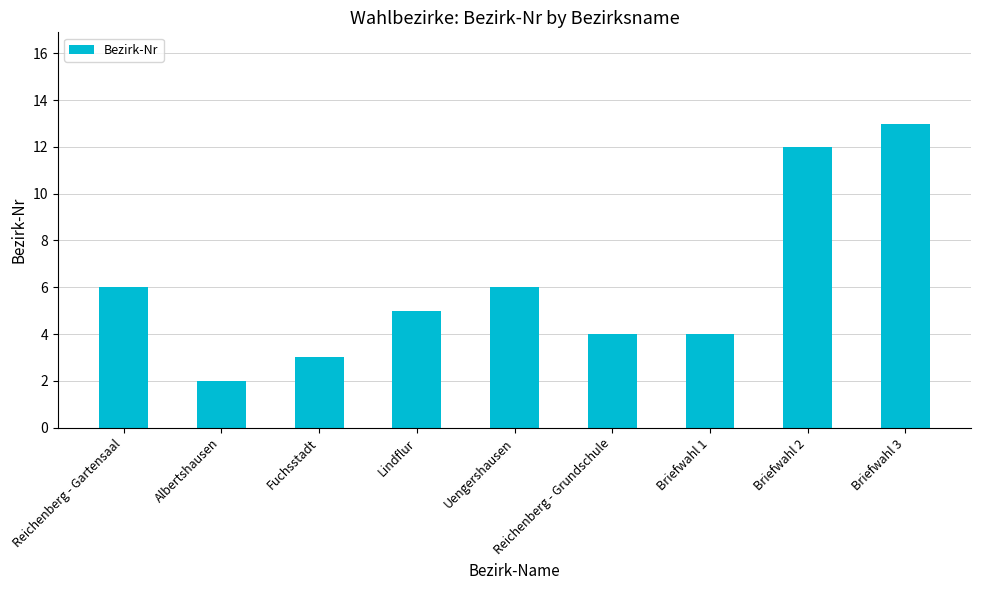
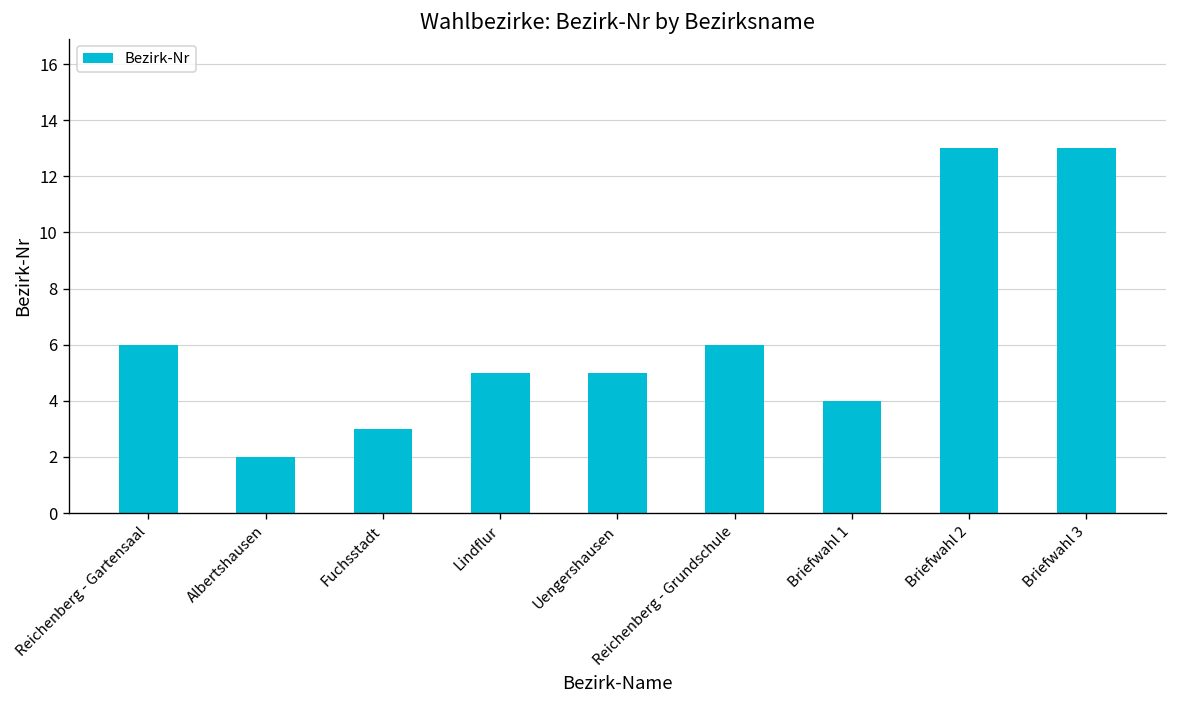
Uengershausen: 6 -> 5
Reichenberg - Grundschule: 4 -> 6
Briefwahl 2: 12 -> 13
